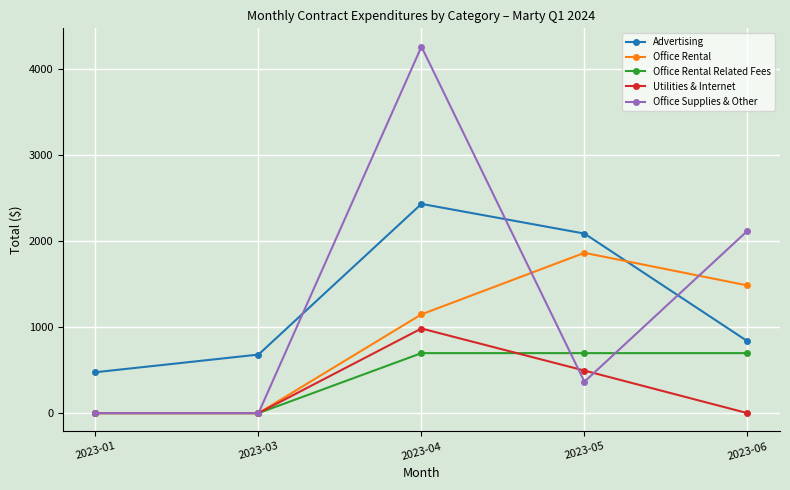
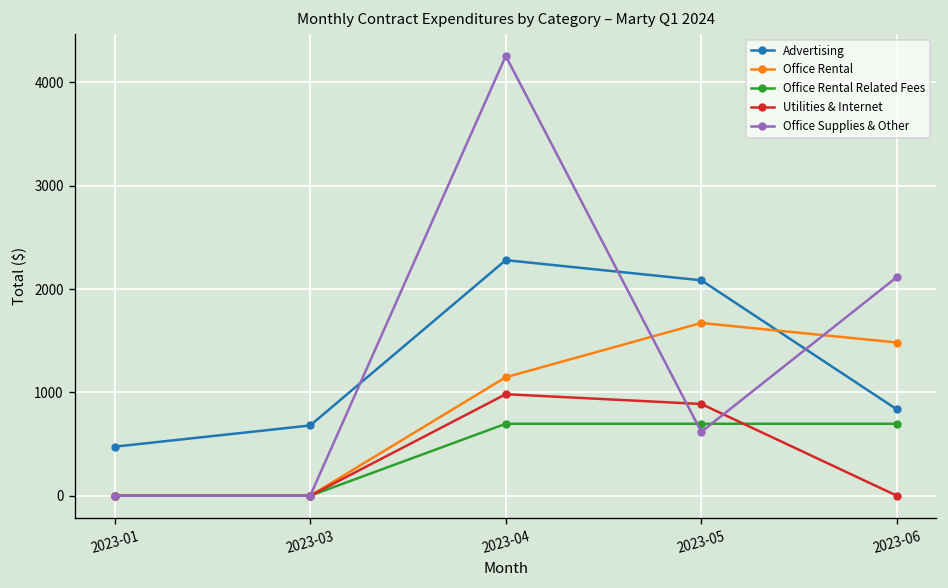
Advertising, 2023-04: 2400 -> 2300
Office Rental, 2023-05: 1900 -> 1700
Utilities & Internet, 2023-05: 500 -> 900
Office Supplies & Other, 2023-05: 400 -> 600
